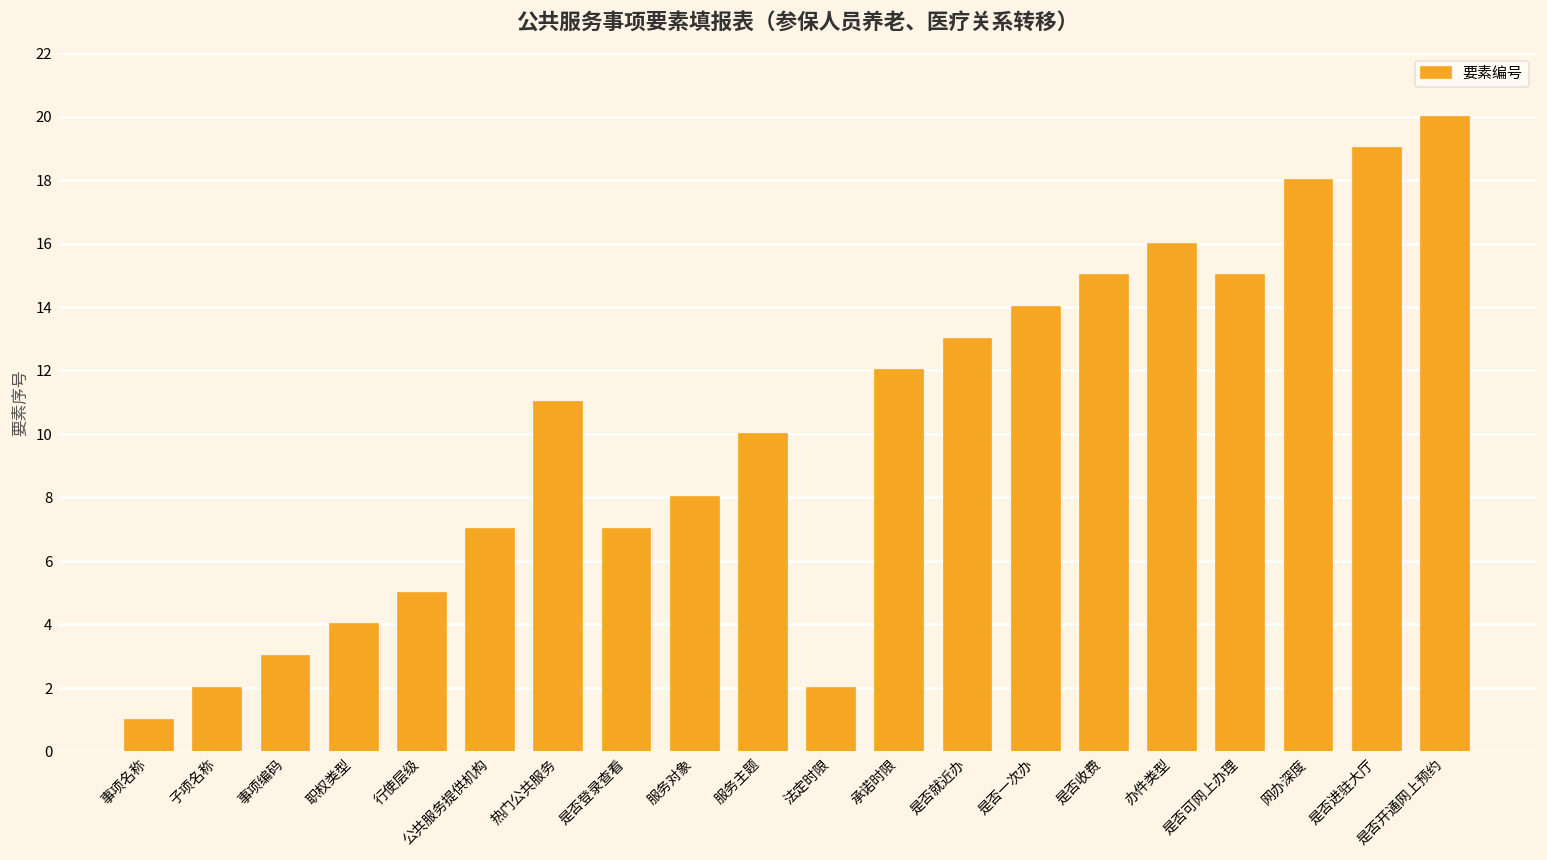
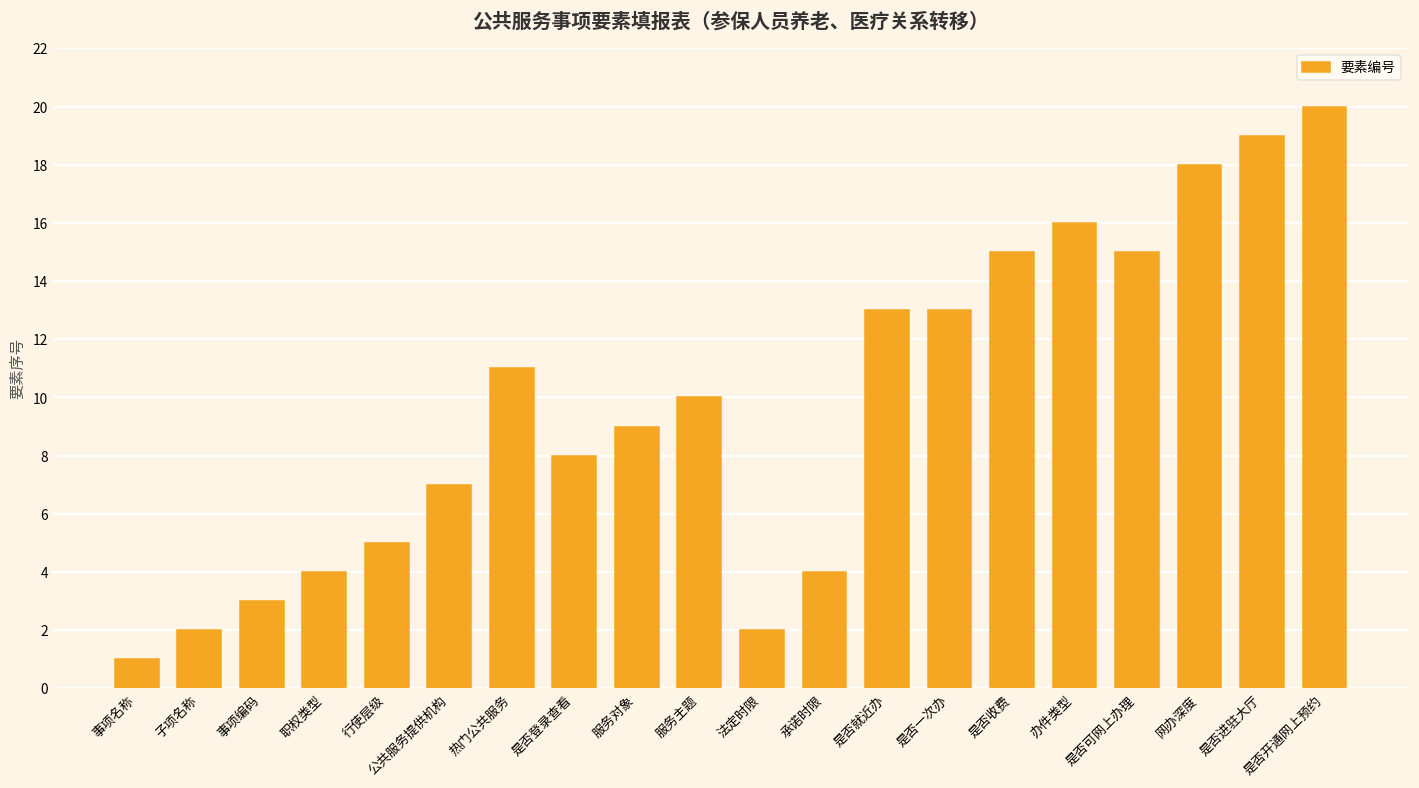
是否登录查看: 7 -> 8
服务对象: 8 -> 9
承诺时限: 12 -> 4
是否一次办: 14 -> 13
